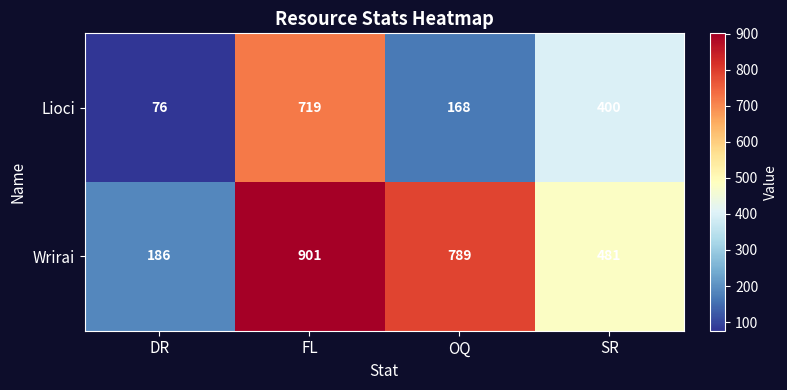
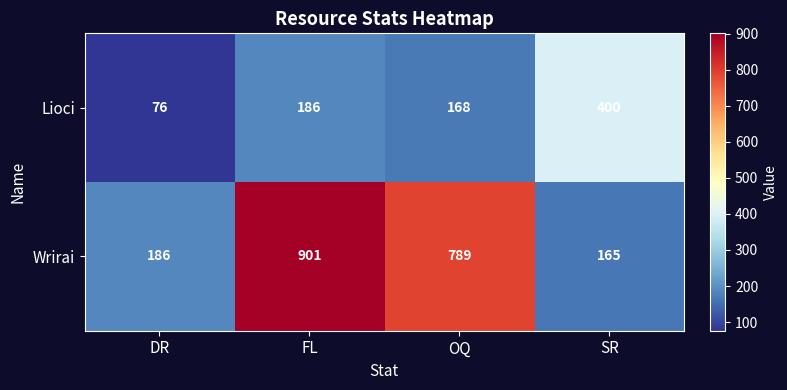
Lioci, FL: 719 -> 186
Wrirai, SR: 481 -> 165
